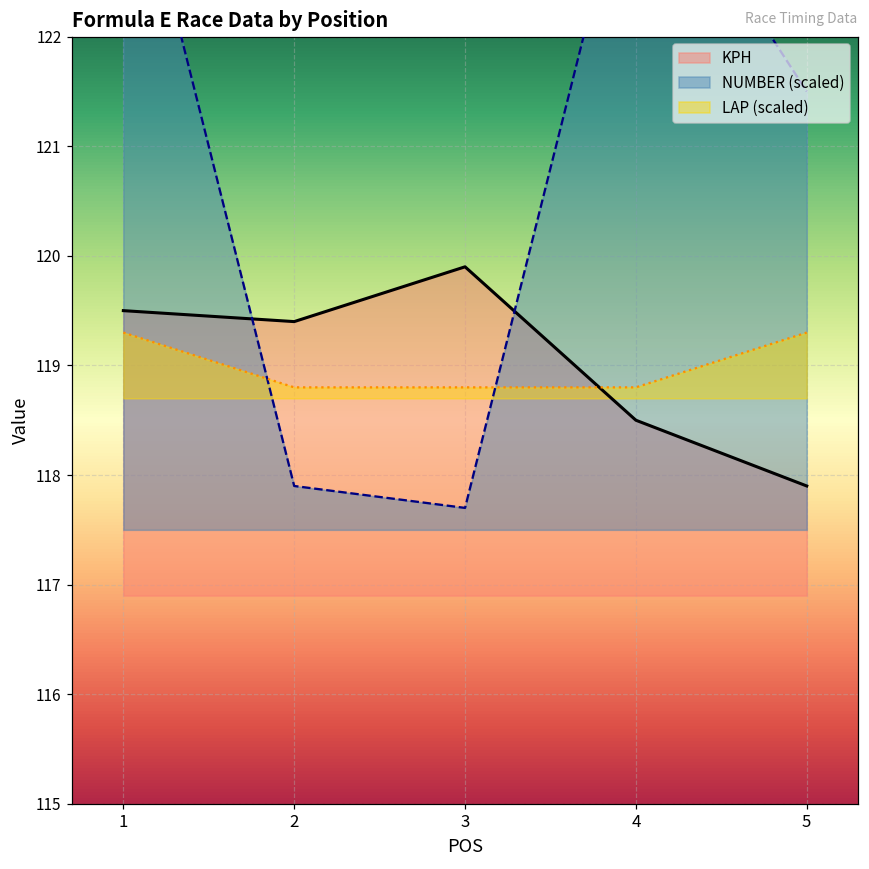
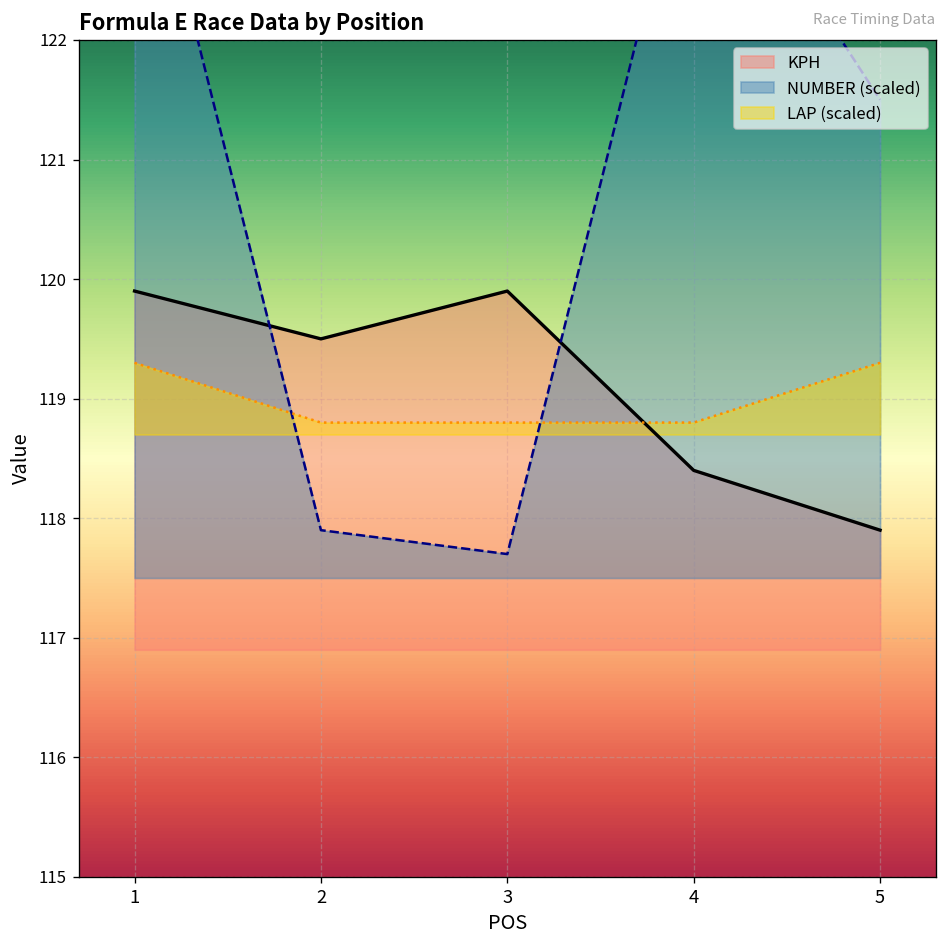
KPH, 1: 119.5 -> 119.9
KPH, 2: 119.4 -> 119.5
KPH, 4: 118.5 -> 118.4
